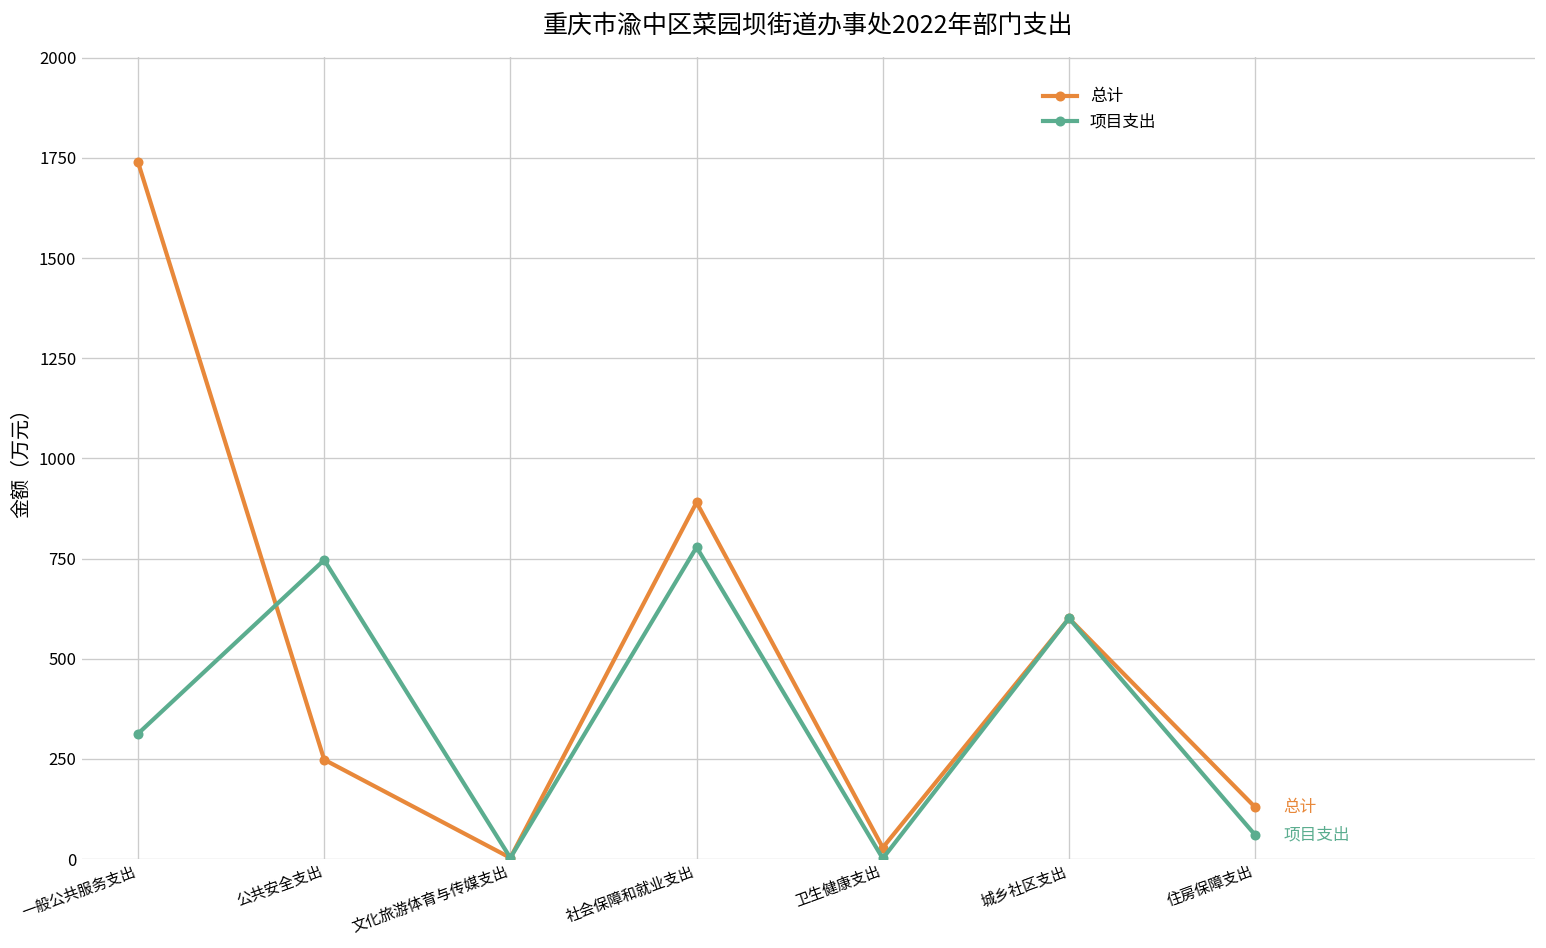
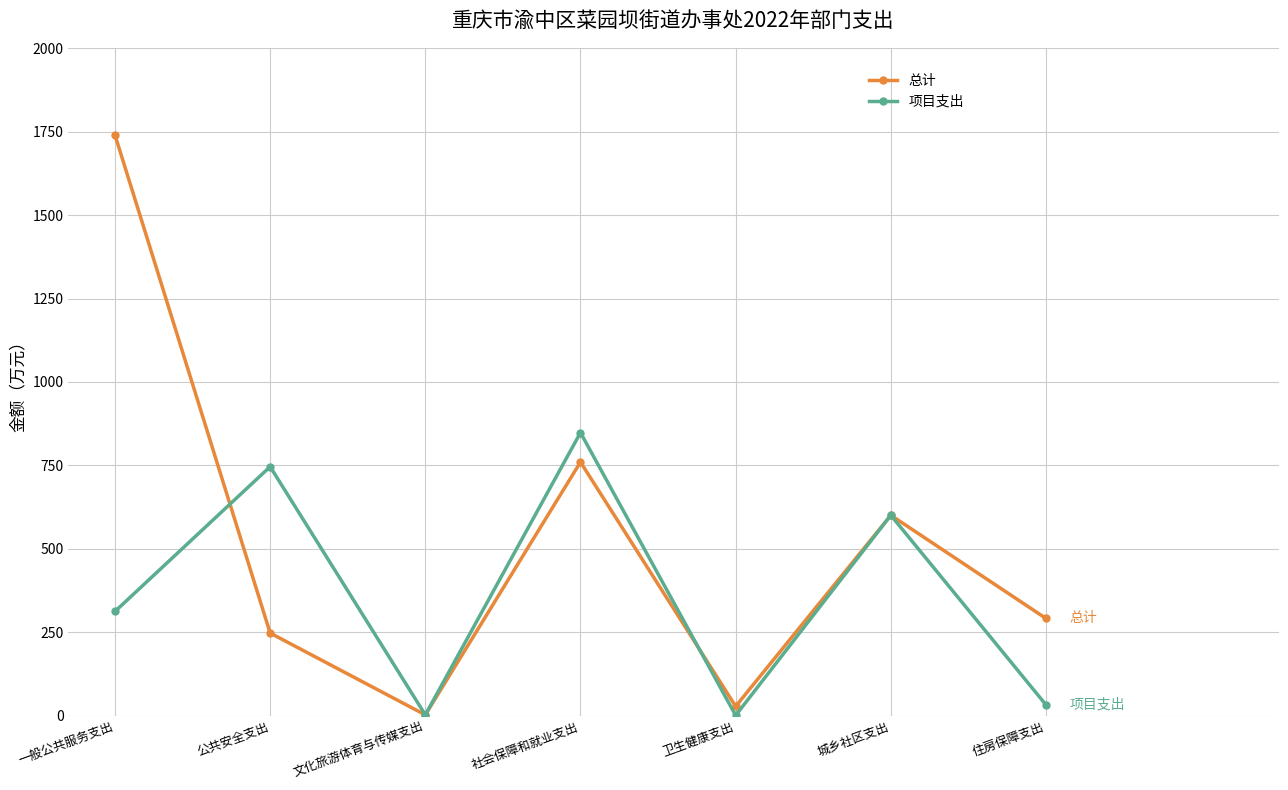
总计, 社会保障和就业支出: 890 -> 760
项目支出, 社会保障和就业支出: 780 -> 850
总计, 住房保障支出: 130 -> 290
项目支出, 住房保障支出: 60 -> 30
